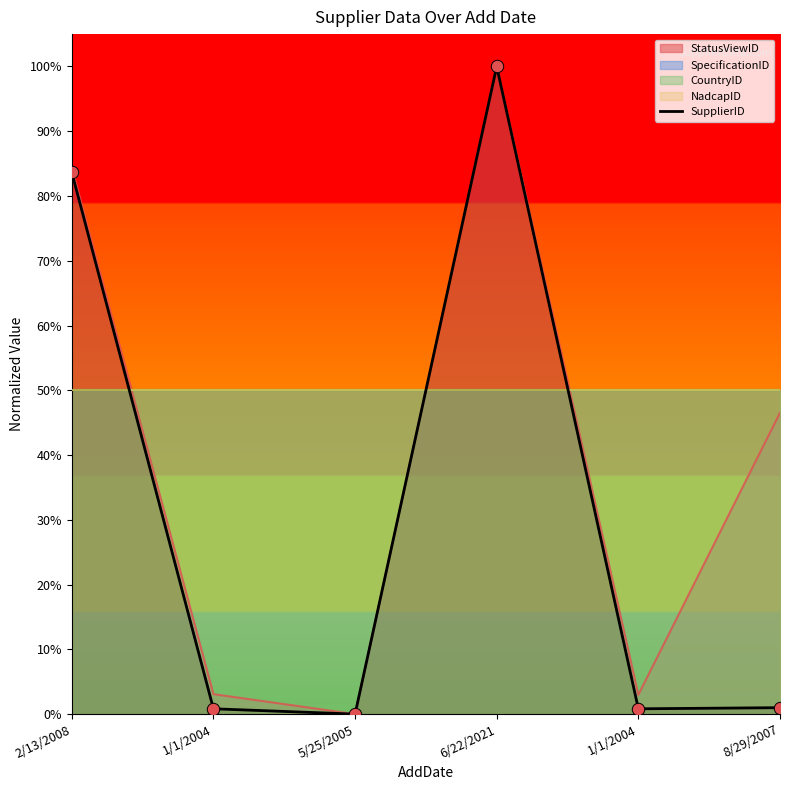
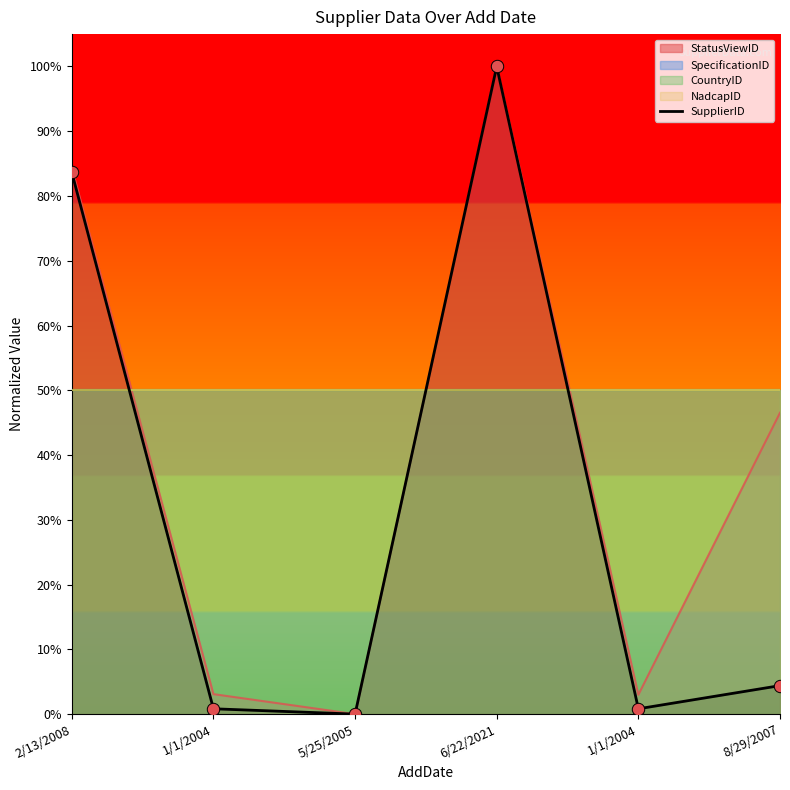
SupplierID, 8/29/2007: 1% -> 4%
